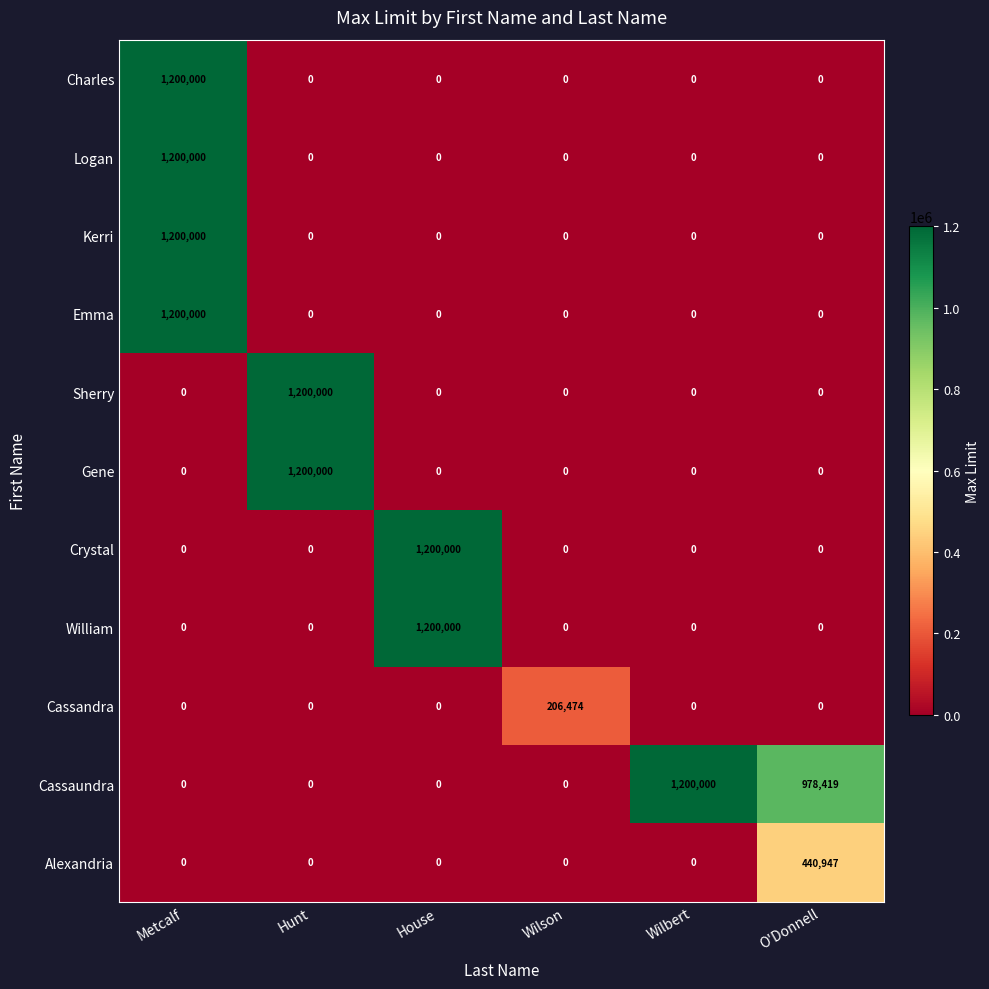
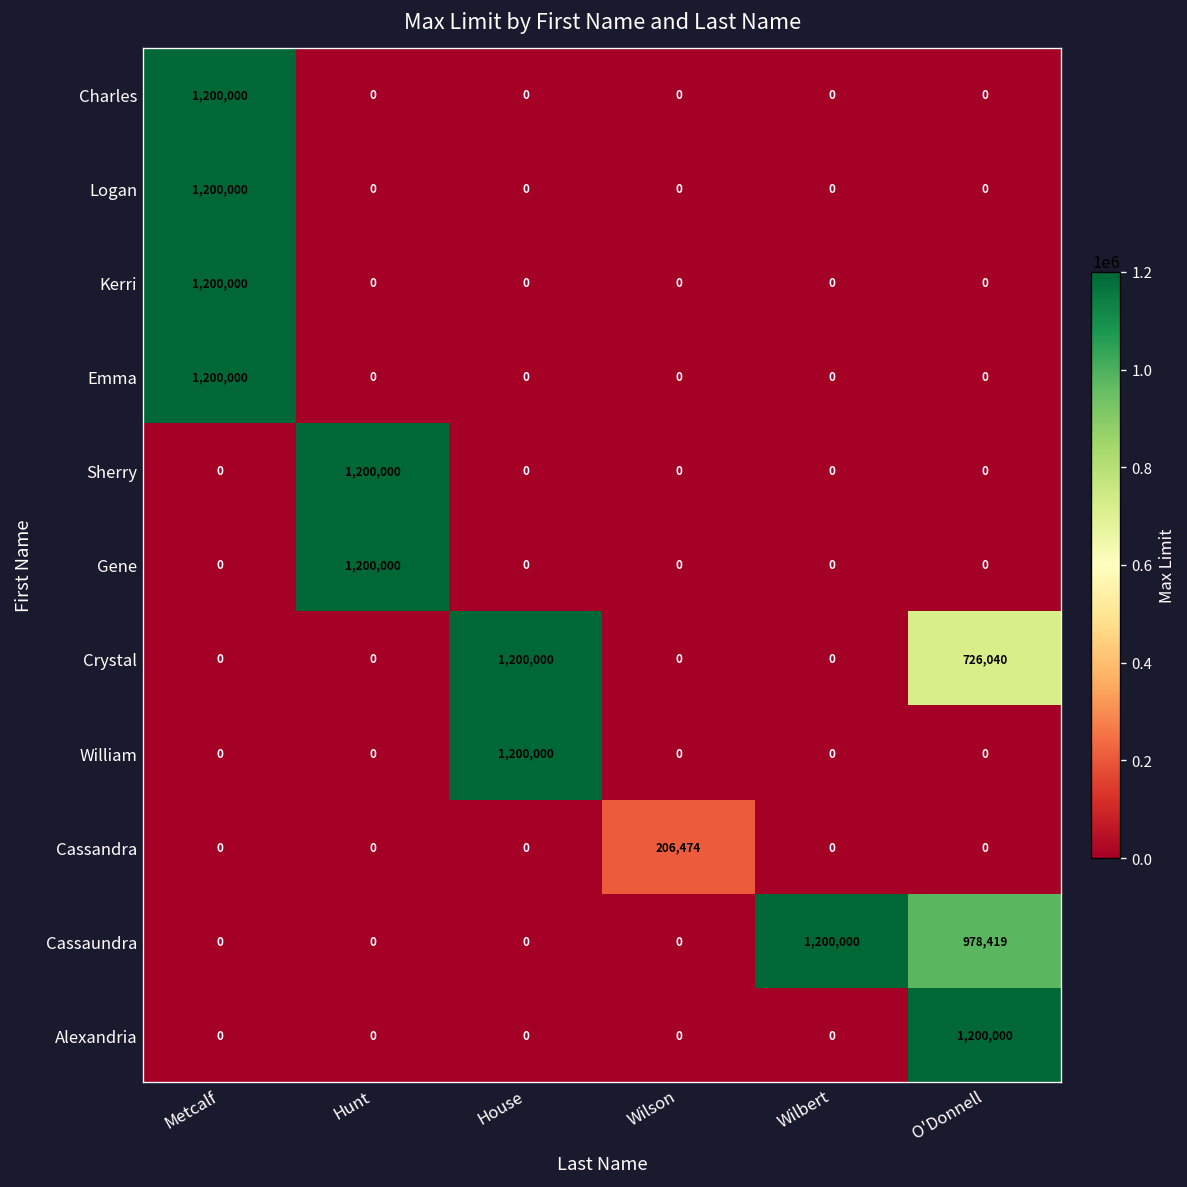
Crystal, O'Donnell: 0 -> 726,040
Alexandria, O'Donnell: 440,947 -> 1,200,000
